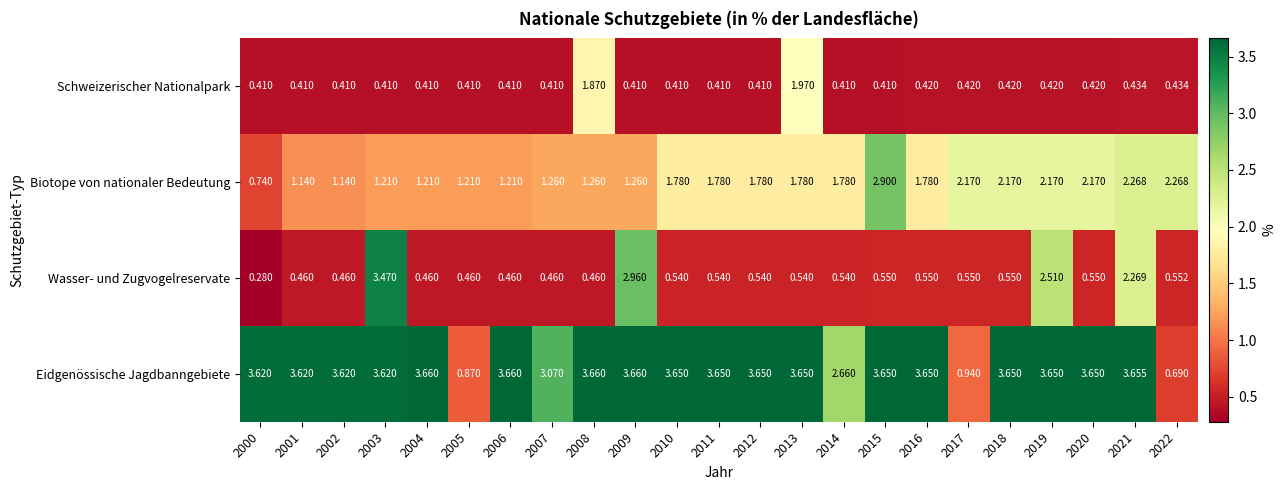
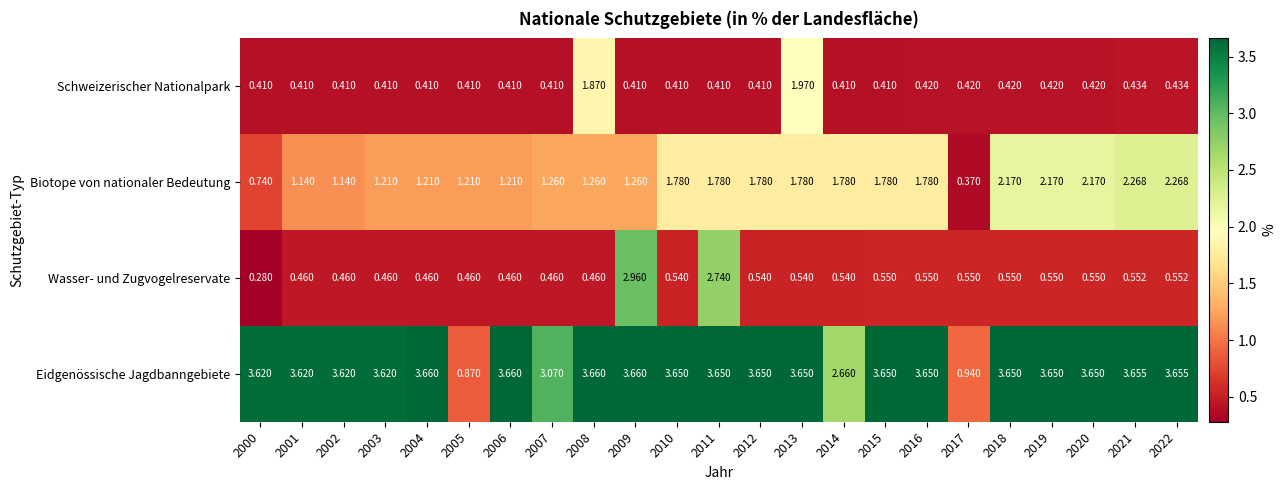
Biotope von nationaler Bedeutung, 2015: 2.900 -> 1.780
Biotope von nationaler Bedeutung, 2017: 2.170 -> 0.370
Wasser- und Zugvogelreservate, 2003: 3.470 -> 0.460
Wasser- und Zugvogelreservate, 2011: 0.540 -> 2.740
Wasser- und Zugvogelreservate, 2019: 2.510 -> 0.550
Wasser- und Zugvogelreservate, 2021: 2.269 -> 0.552
Eidgenössische Jagdbanngebiete, 2022: 0.690 -> 3.655
